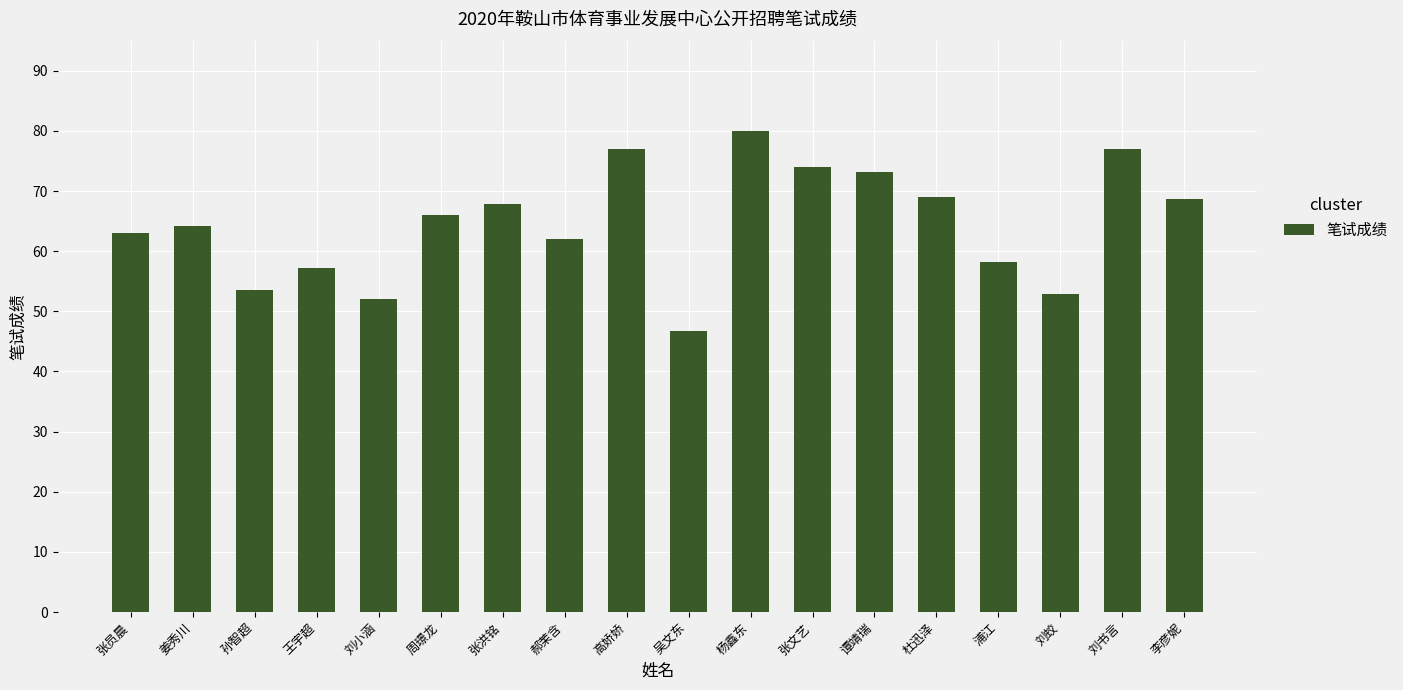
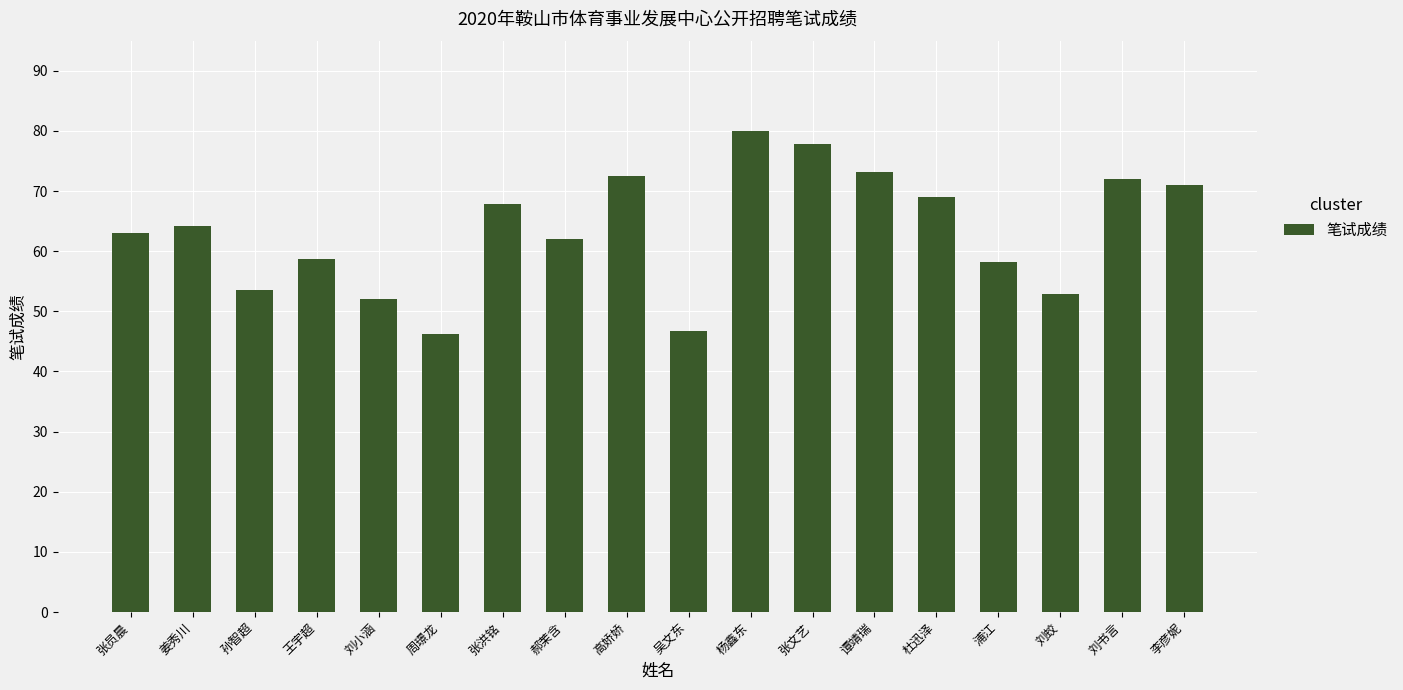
王宇超: 57 -> 59
周璟龙: 66 -> 46
高娇娇: 77 -> 72
张文艺: 74 -> 78
刘书言: 77 -> 72
李彦妮: 69 -> 71
